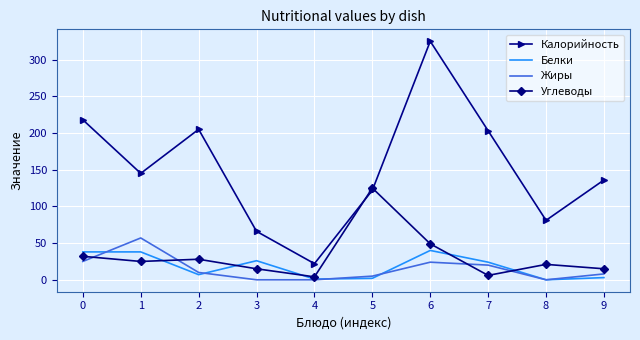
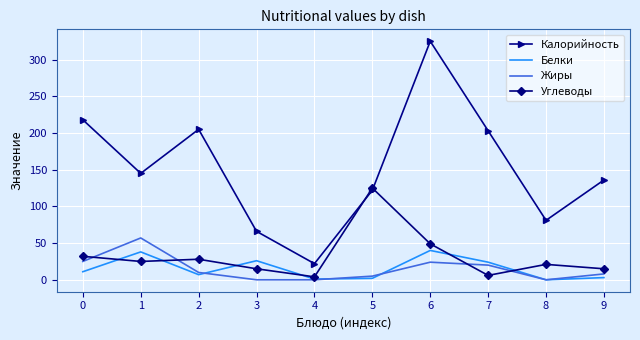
Белки, 0: 40 -> 10
